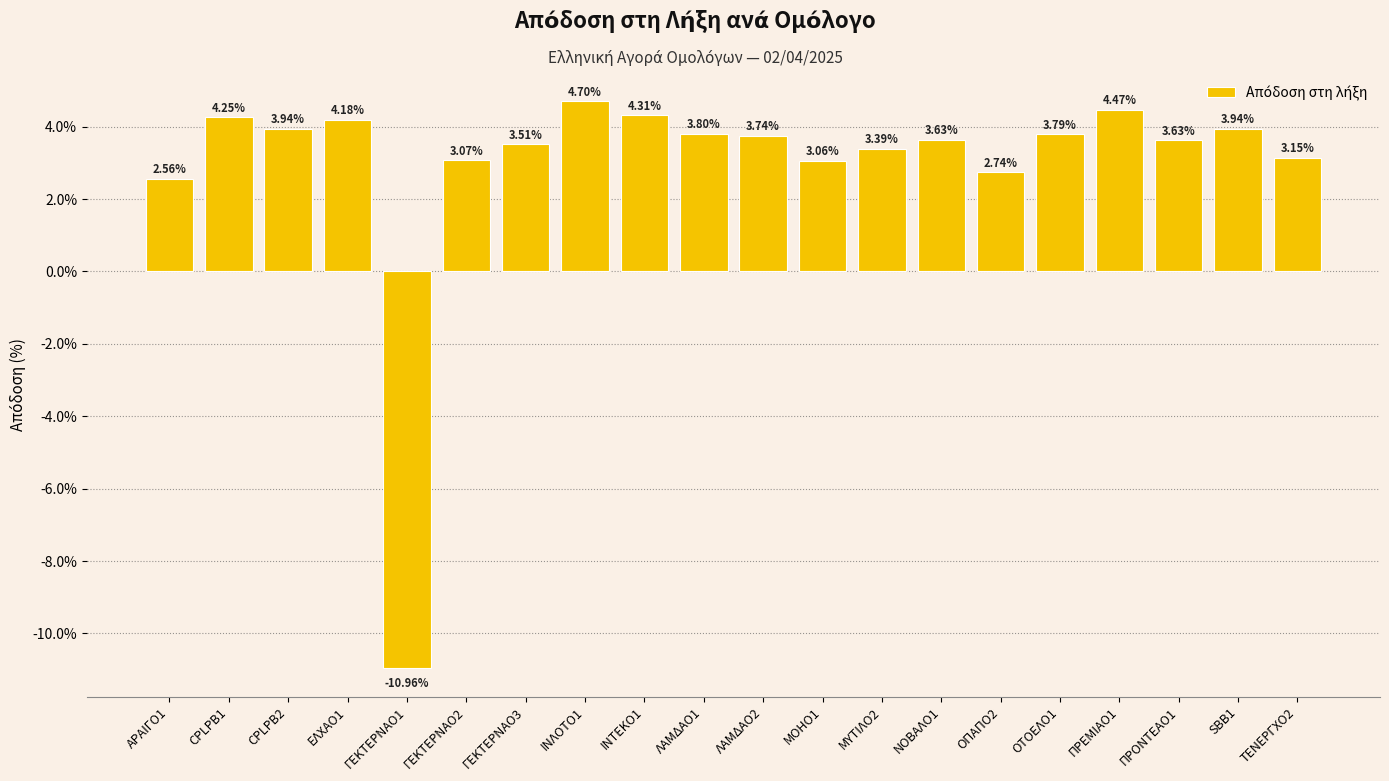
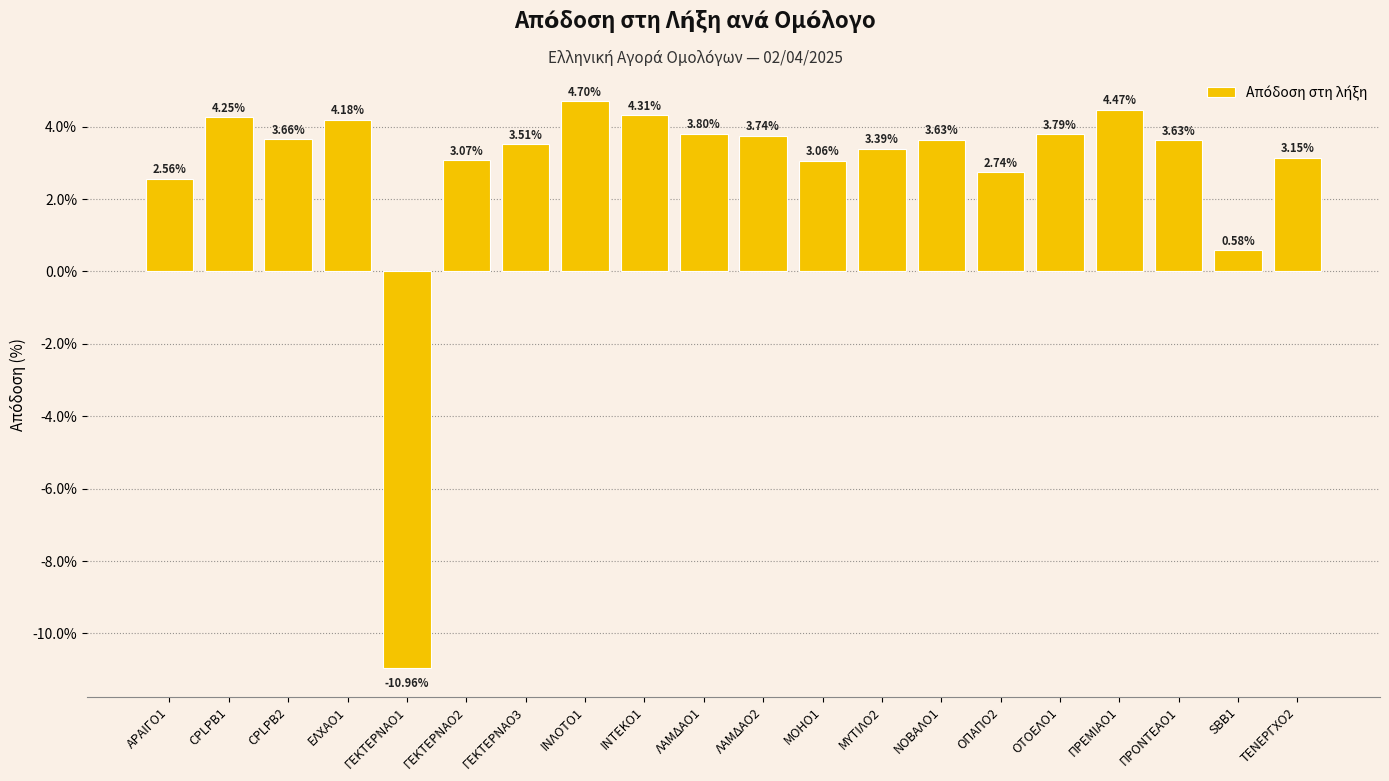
CPLPB2: 3.94% -> 3.66%
SBB1: 3.94% -> 0.58%
